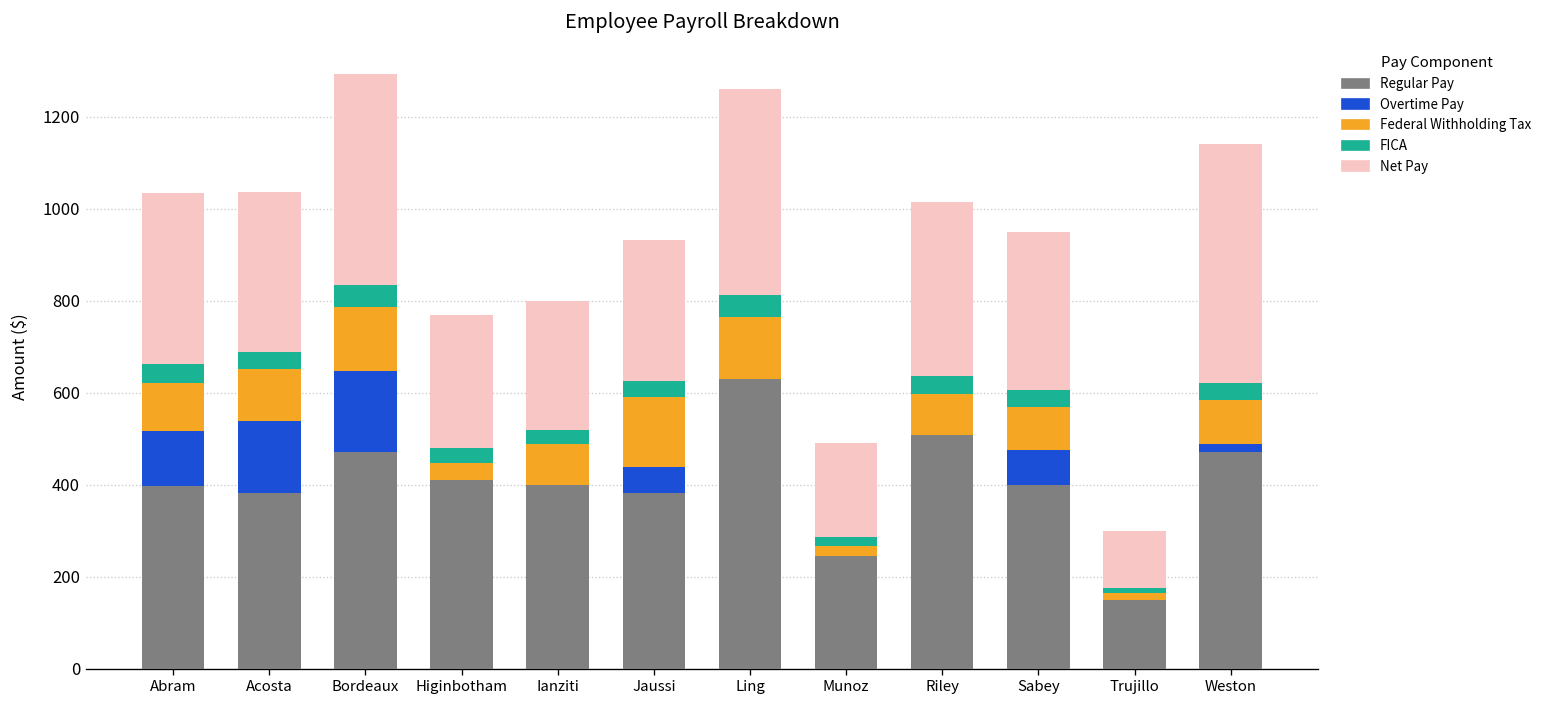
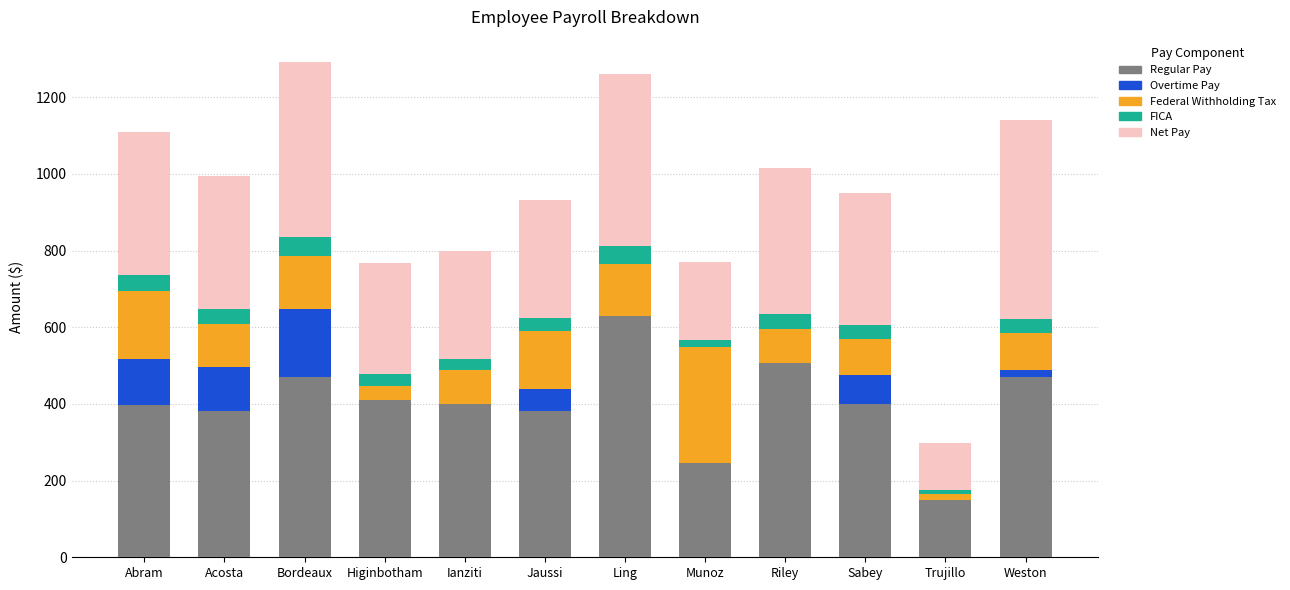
Federal Withholding Tax, Abram: 100 -> 180
Overtime Pay, Acosta: 160 -> 110
Federal Withholding Tax, Munoz: 20 -> 300
